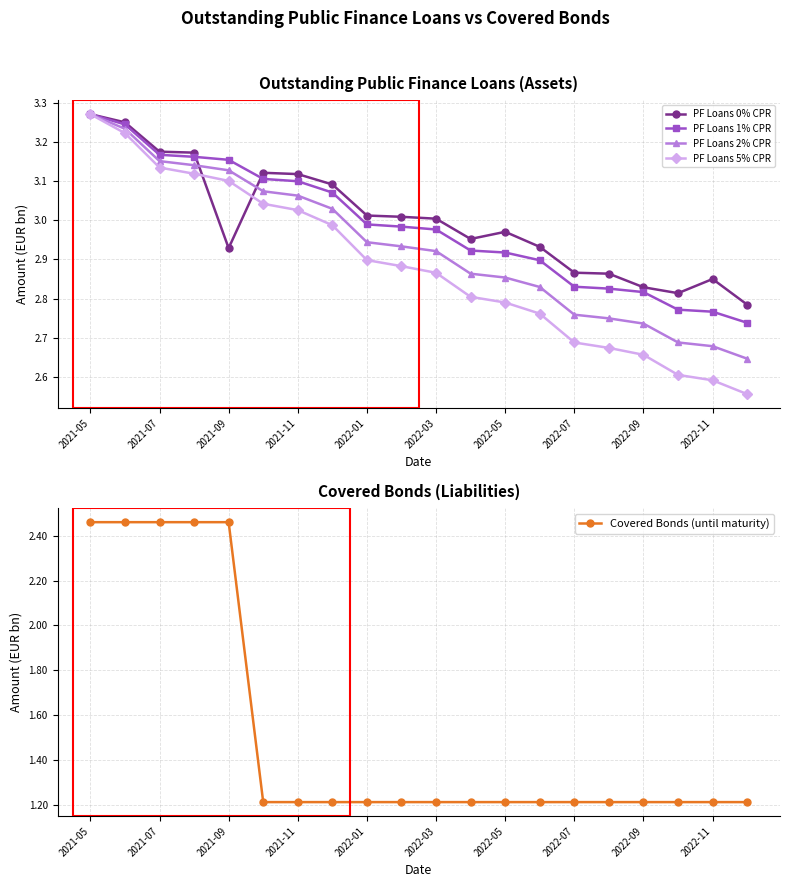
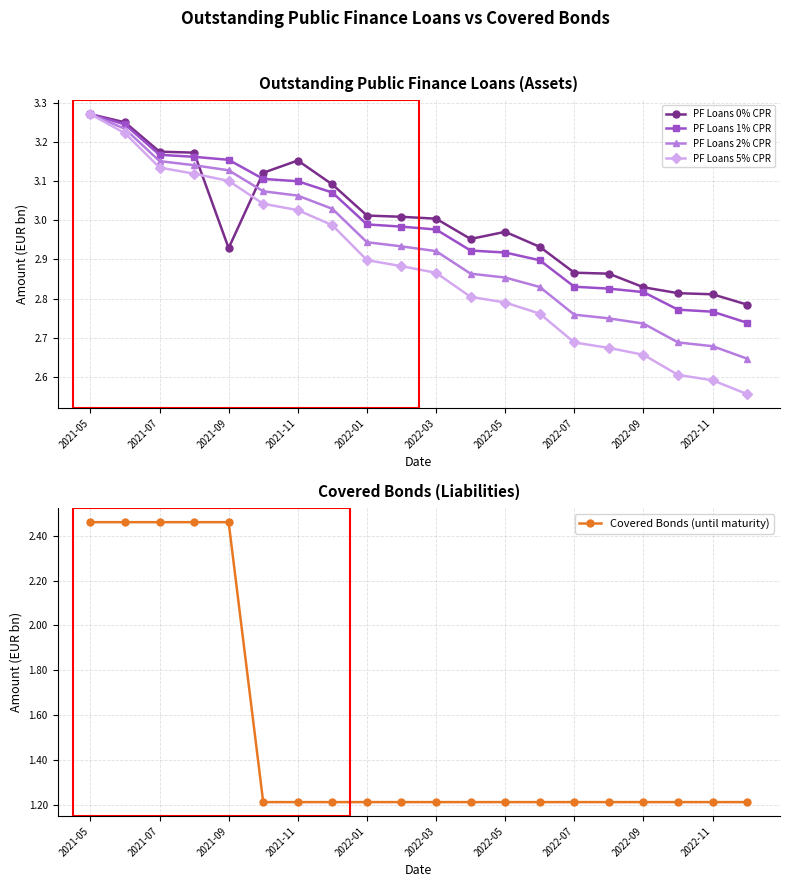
Outstanding Public Finance Loans (Assets), PF Loans 0% CPR, 2021-11: 3.12 -> 3.15
Outstanding Public Finance Loans (Assets), PF Loans 0% CPR, 2022-11: 2.85 -> 2.81
